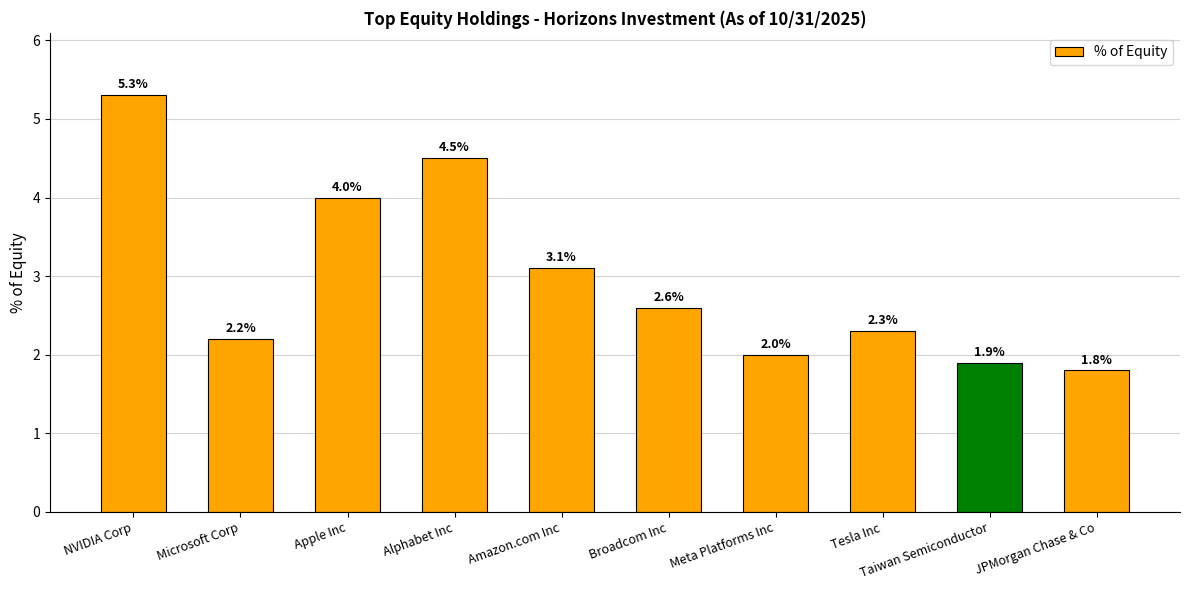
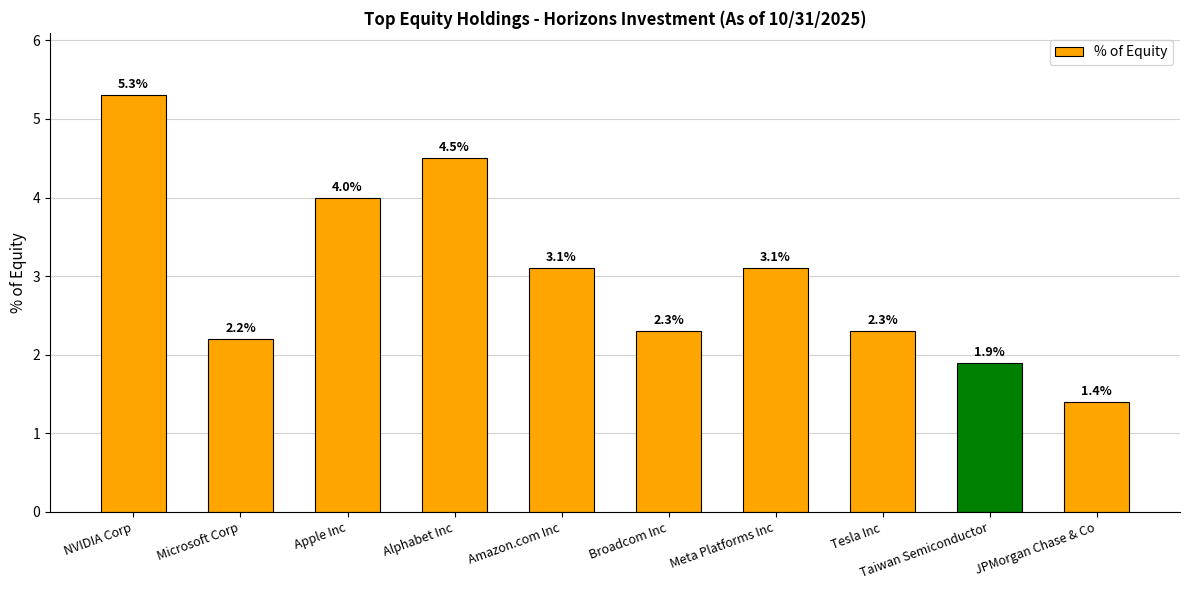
Broadcom Inc: 2.6% -> 2.3%
Meta Platforms Inc: 2.0% -> 3.1%
JPMorgan Chase & Co: 1.8% -> 1.4%
